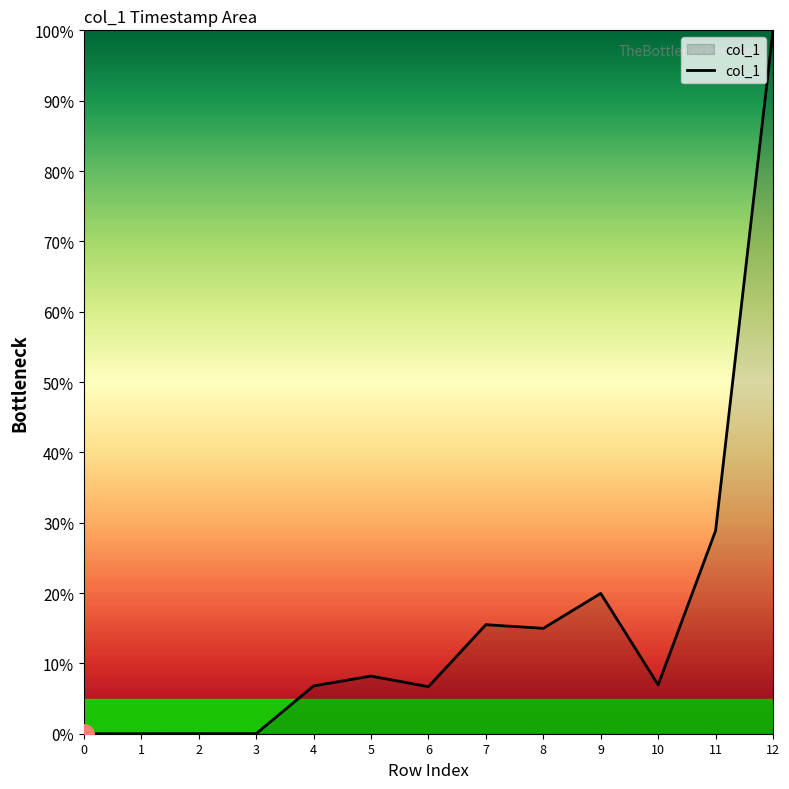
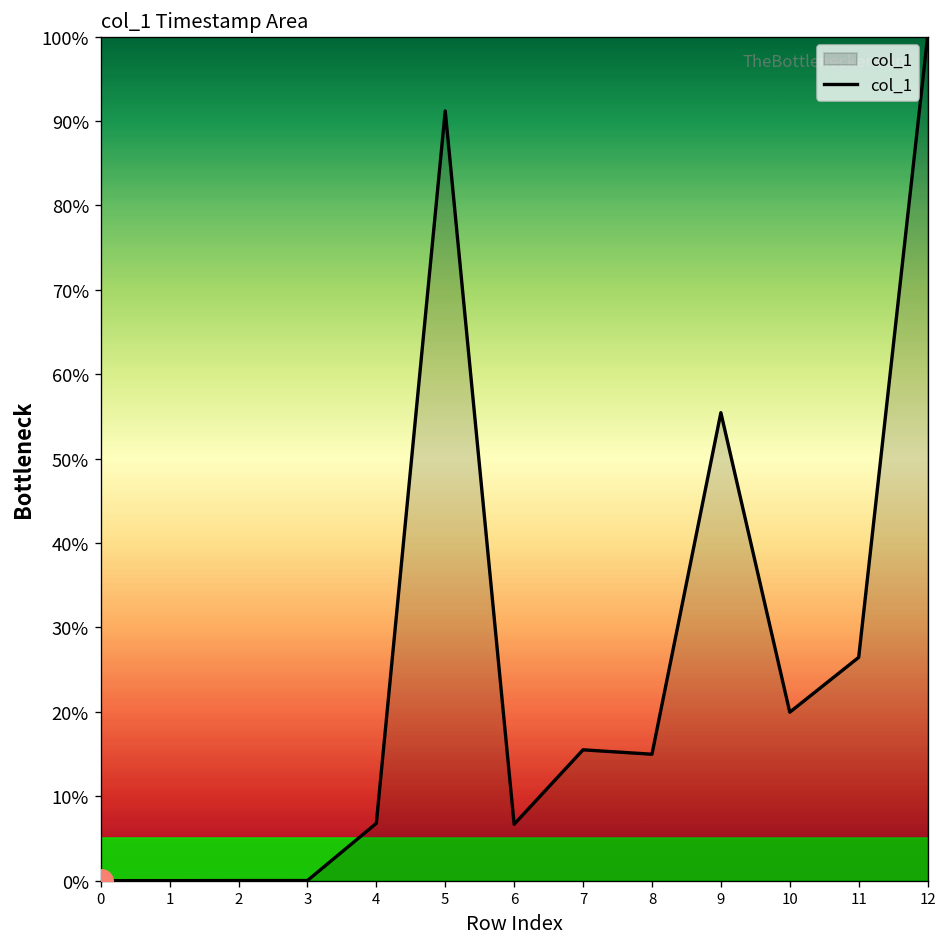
col_1, 5: 8% -> 91%
col_1, 9: 20% -> 55%
col_1, 10: 7% -> 20%
col_1, 11: 29% -> 26%
